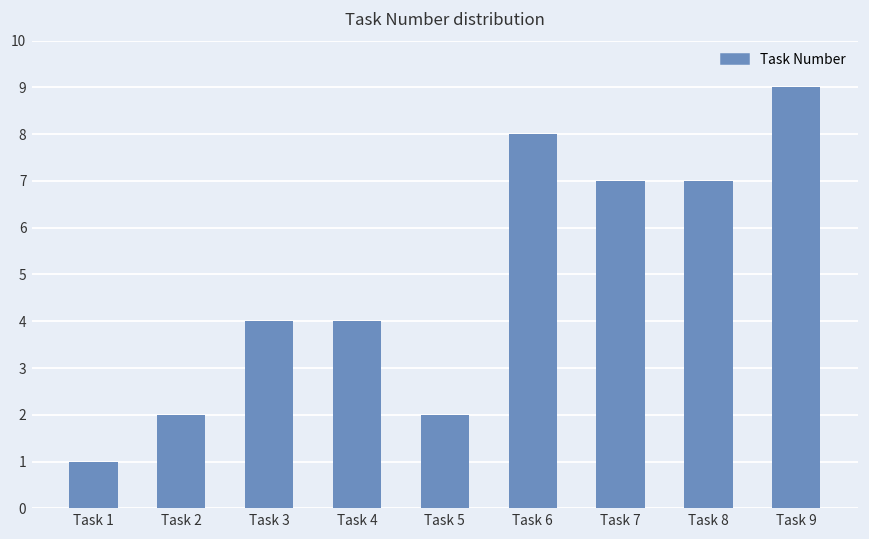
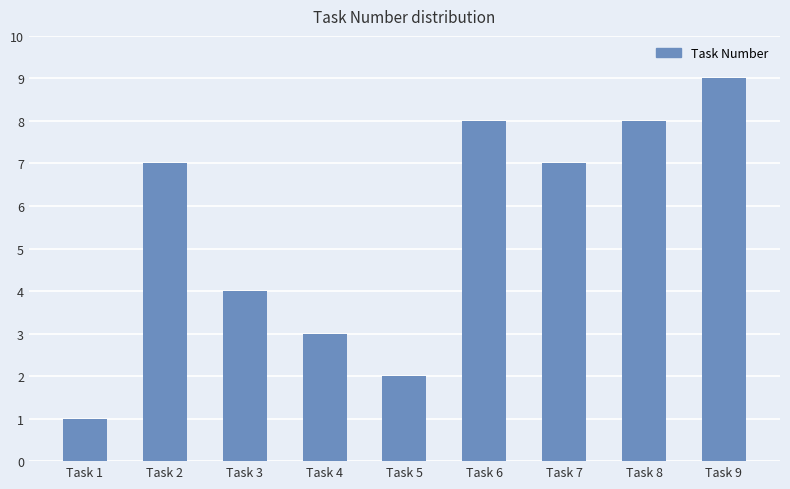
Task 2: 2 -> 7
Task 4: 4 -> 3
Task 8: 7 -> 8
